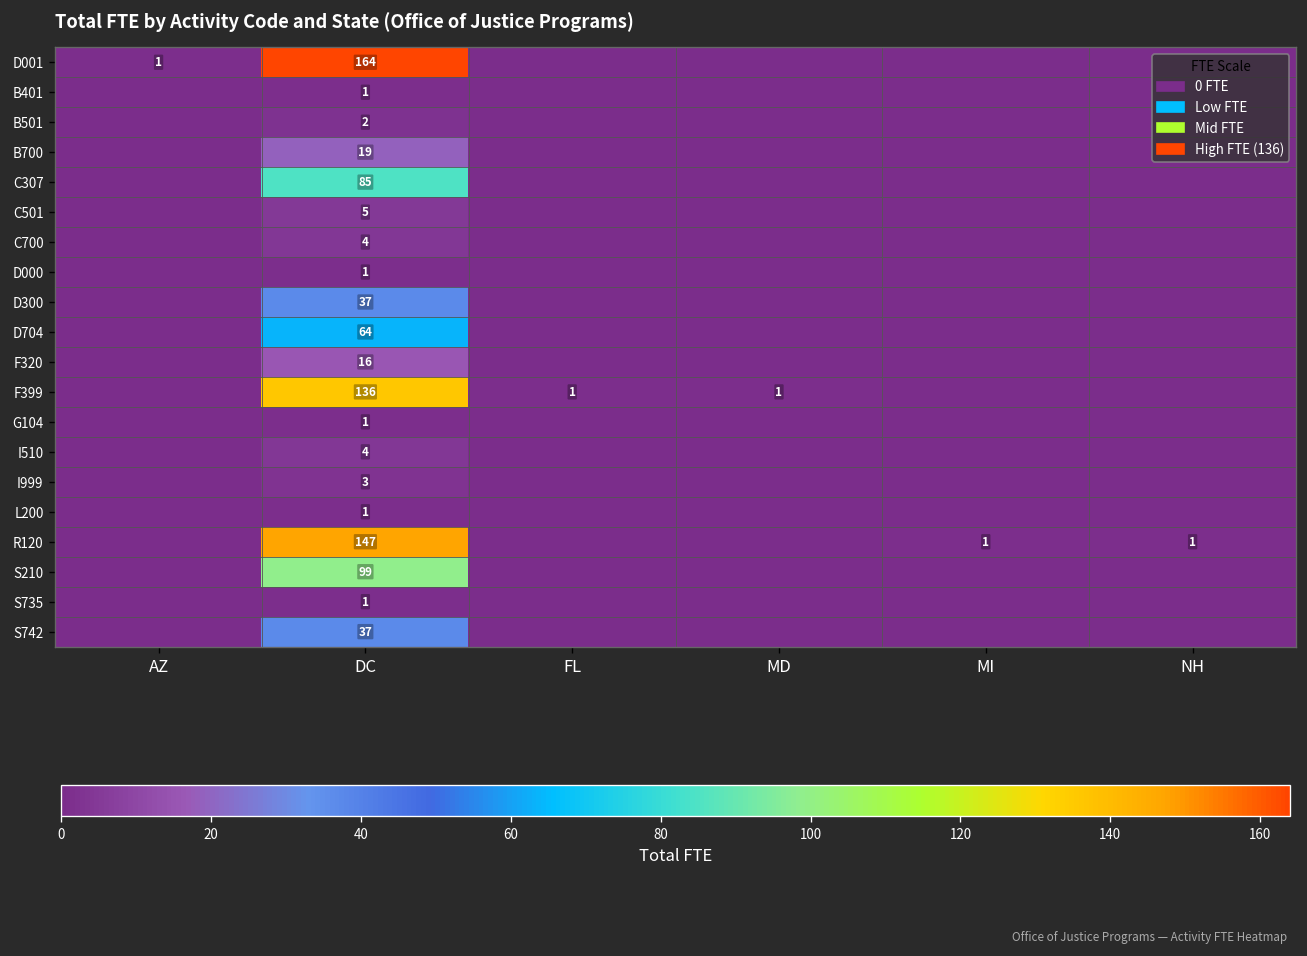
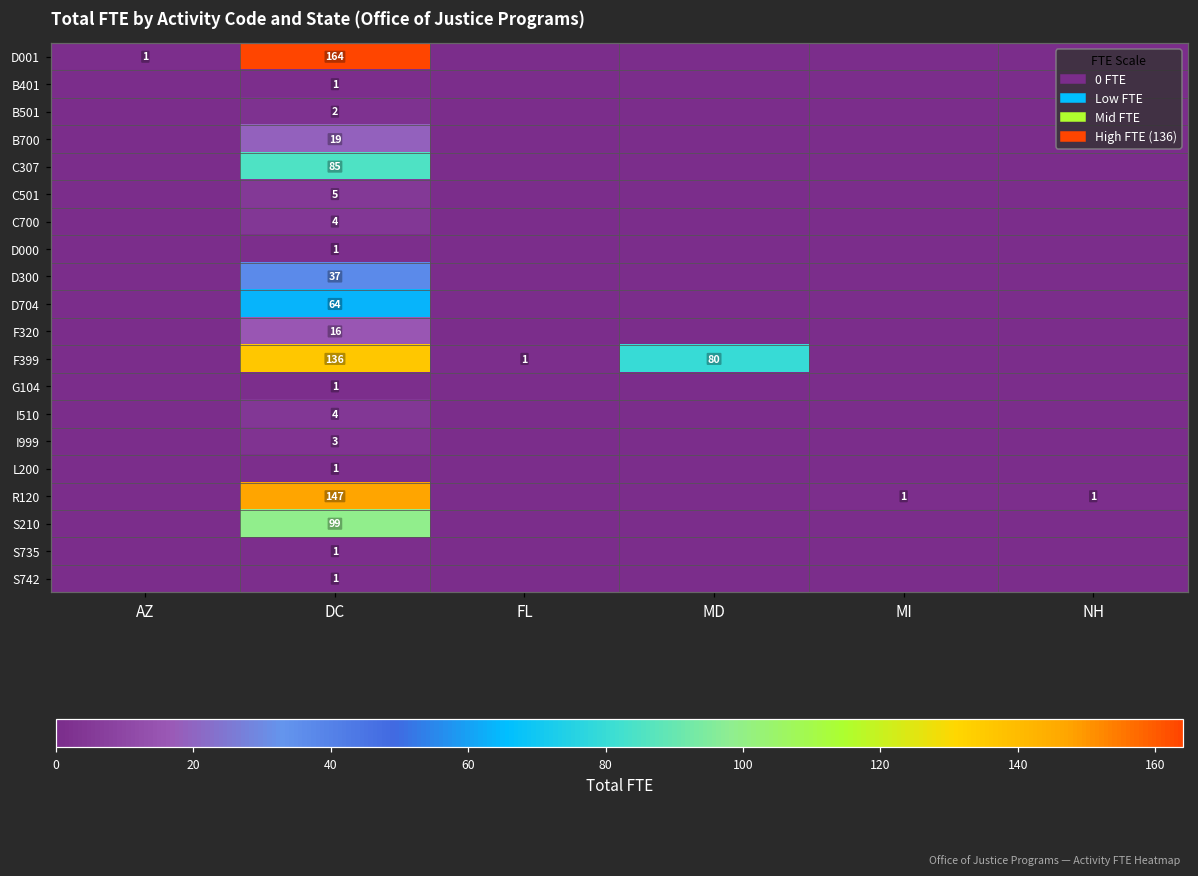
F399, MD: 1 -> 80
S742, DC: 37 -> 1
